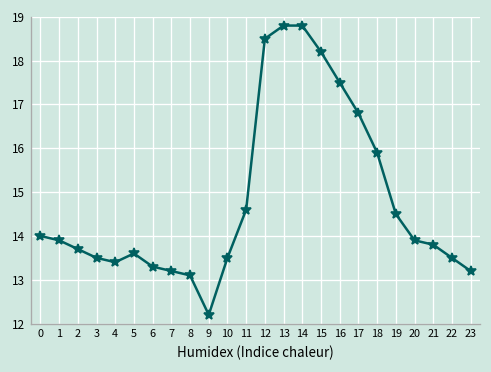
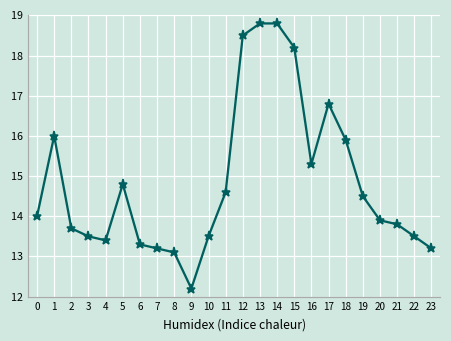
1: 13.9 -> 16.0
5: 13.6 -> 14.8
16: 17.5 -> 15.3
